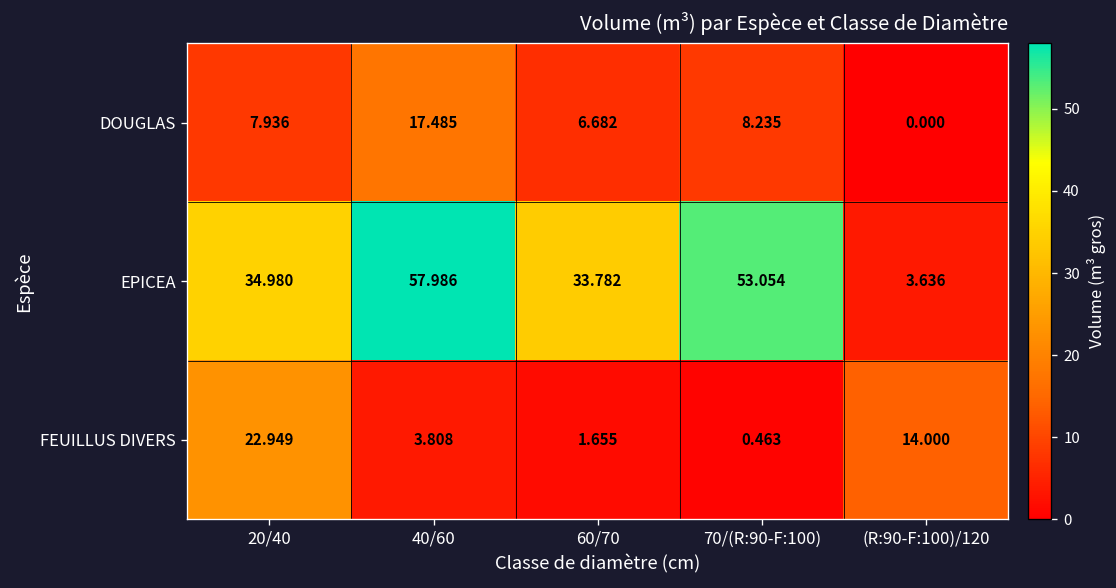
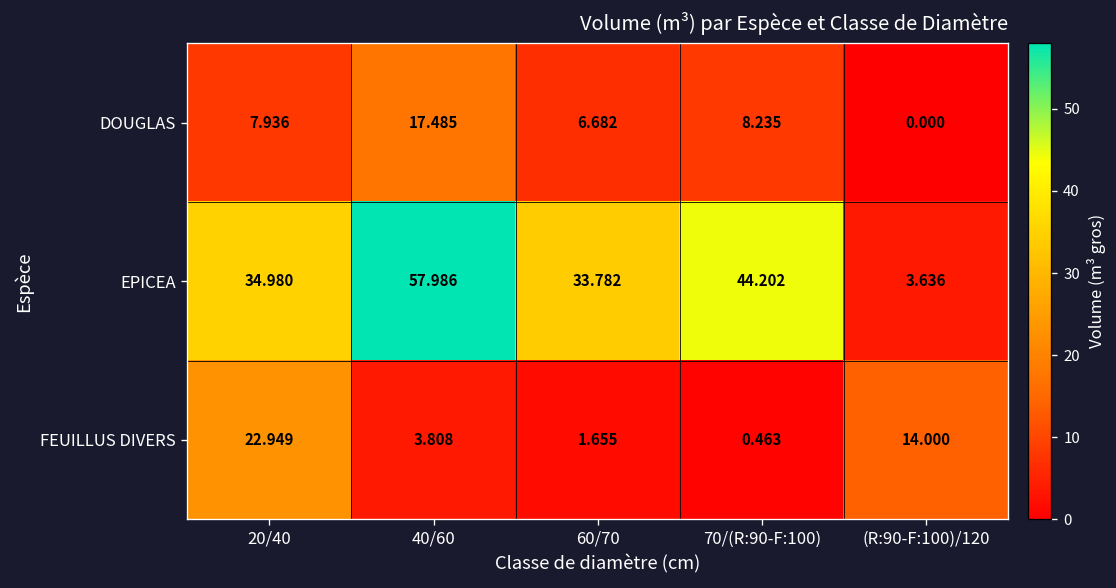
EPICEA, 70/(R:90-F:100): 53.054 -> 44.202
